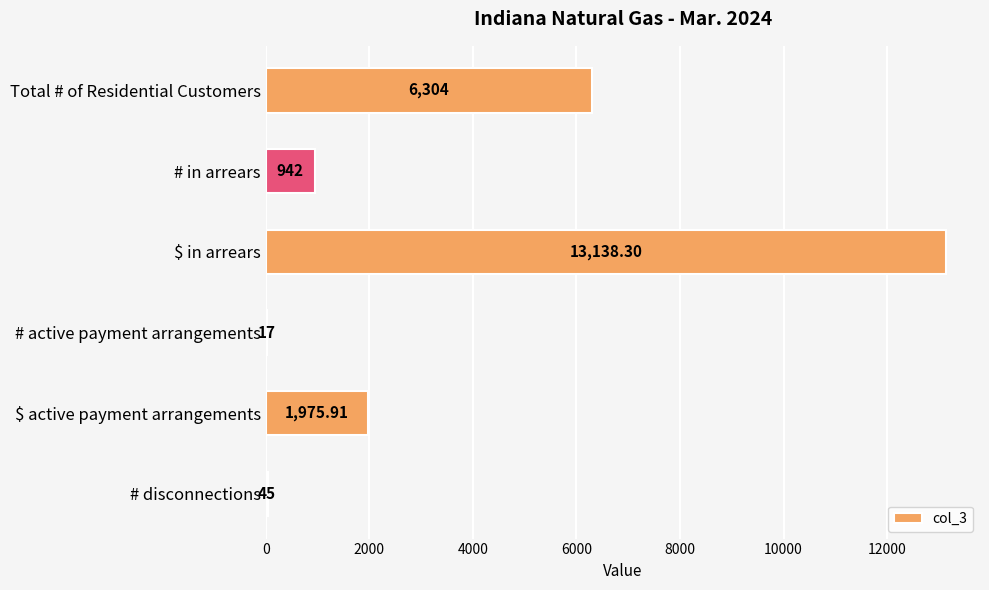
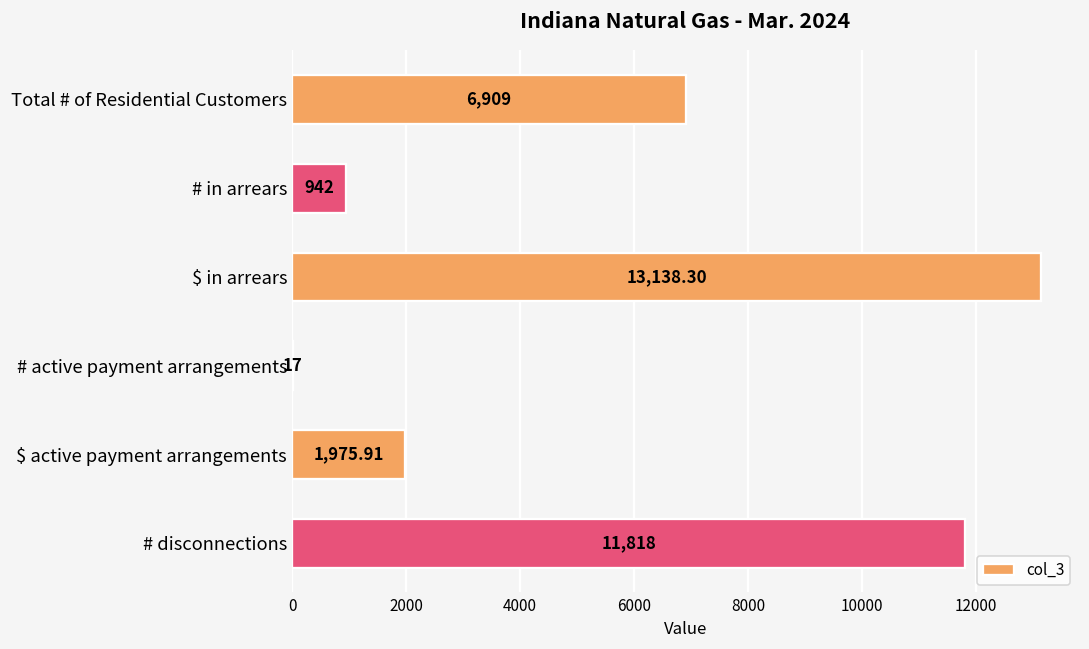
Total # of Residential Customers: 6,304 -> 6,909
# disconnections: 45 -> 11,818
